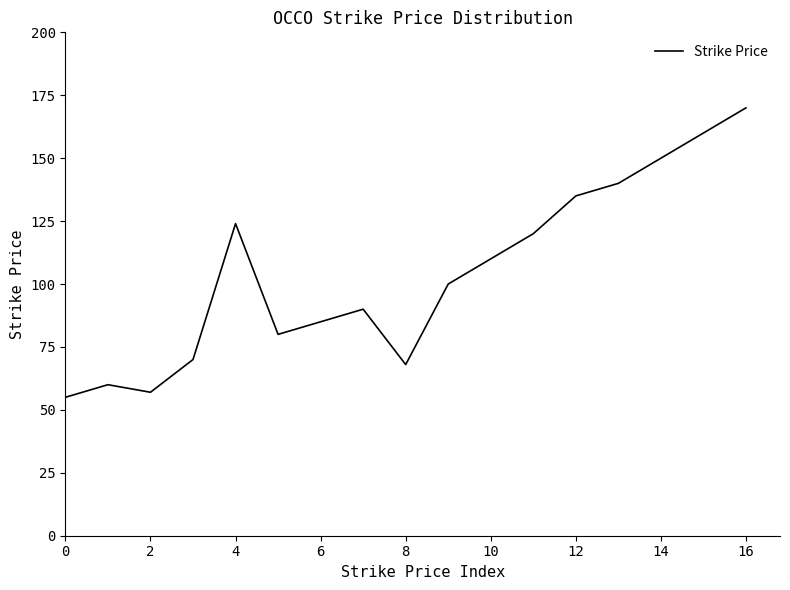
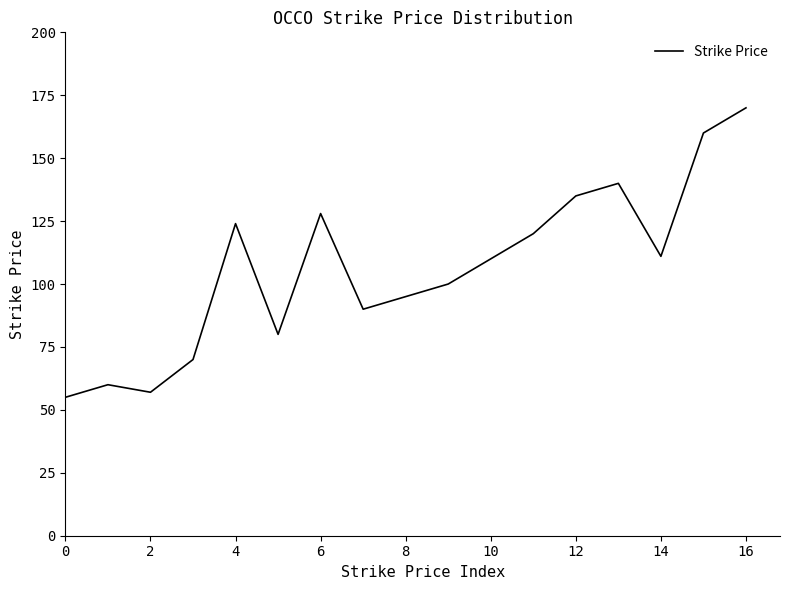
6: 85 -> 128
8: 68 -> 95
14: 150 -> 111
